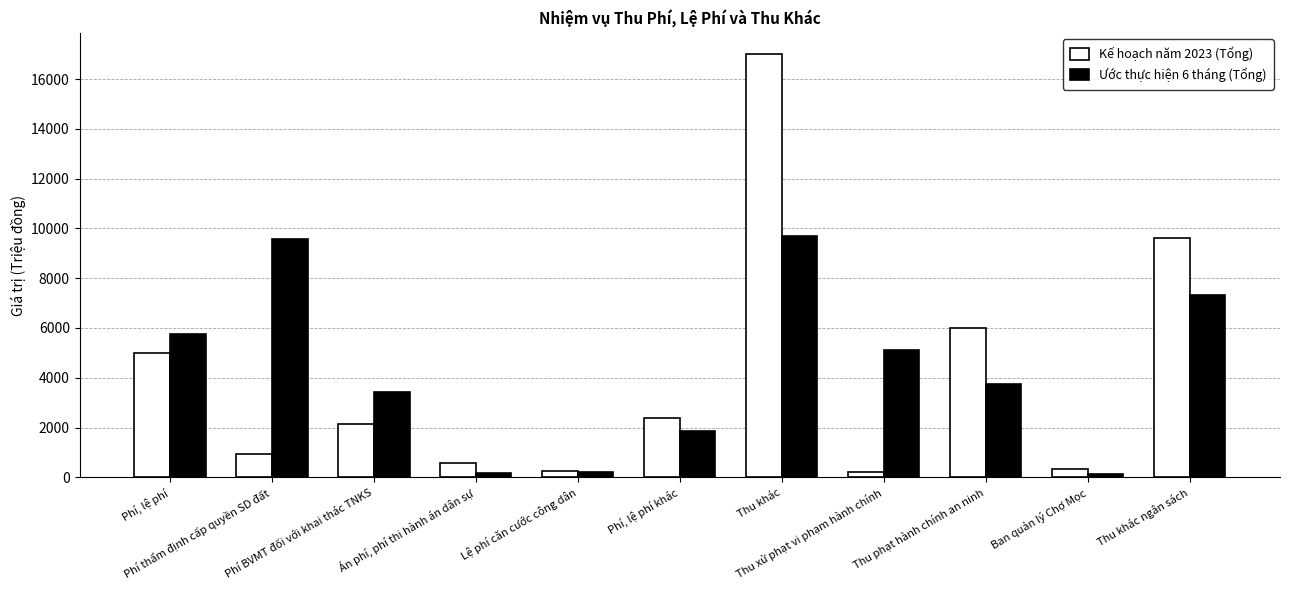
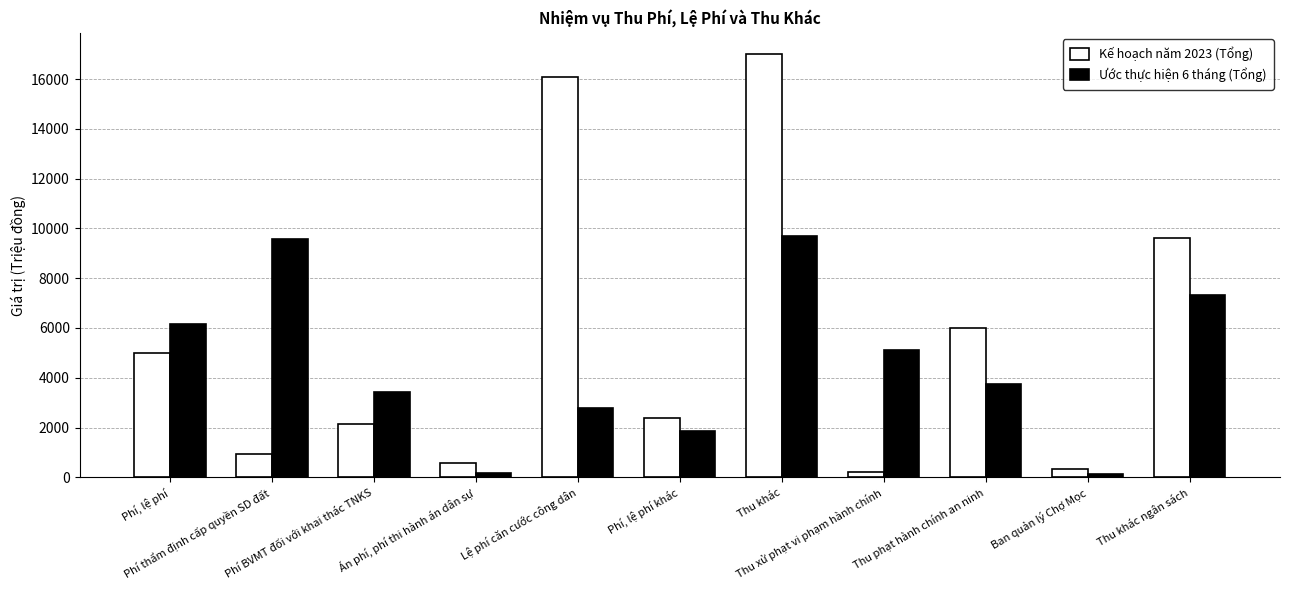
Ước thực hiện 6 tháng (Tổng), Phí, lệ phí: 5800 -> 6200
Kế hoạch năm 2023 (Tổng), Lệ phí căn cước công dân: 300 -> 16100
Ước thực hiện 6 tháng (Tổng), Lệ phí căn cước công dân: 200 -> 2800
